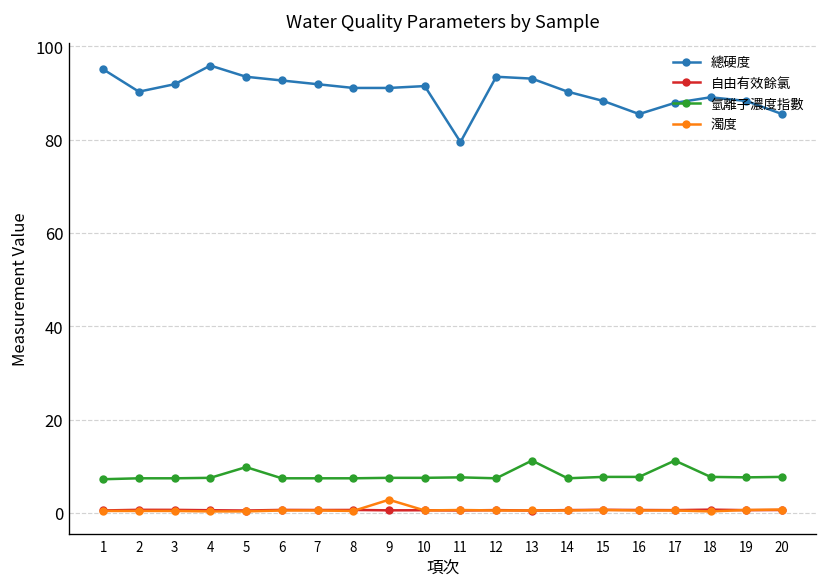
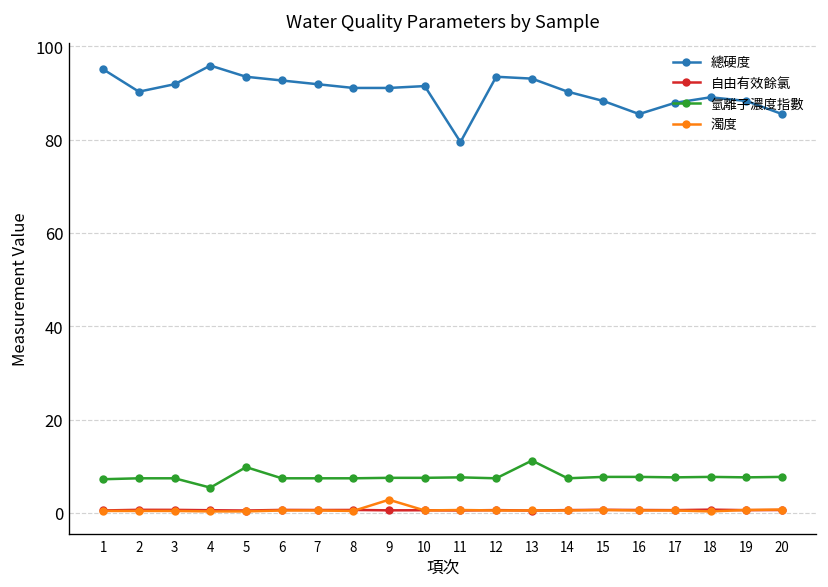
氫離子濃度指數, 4: 8 -> 5
氫離子濃度指數, 17: 11 -> 8
